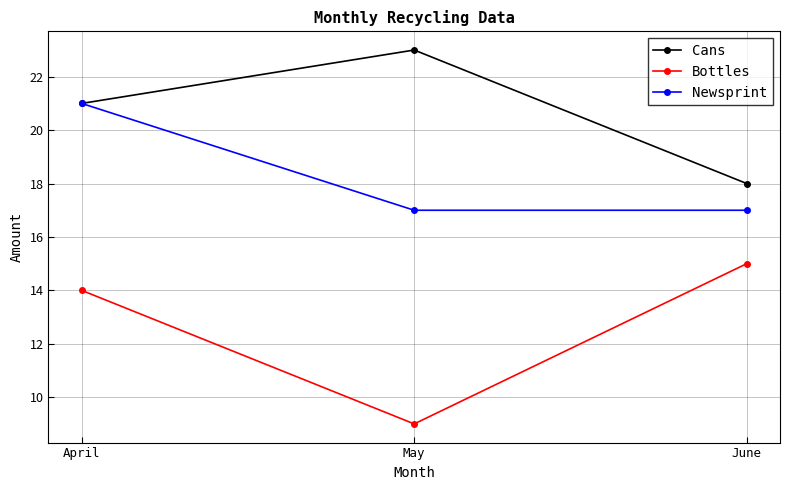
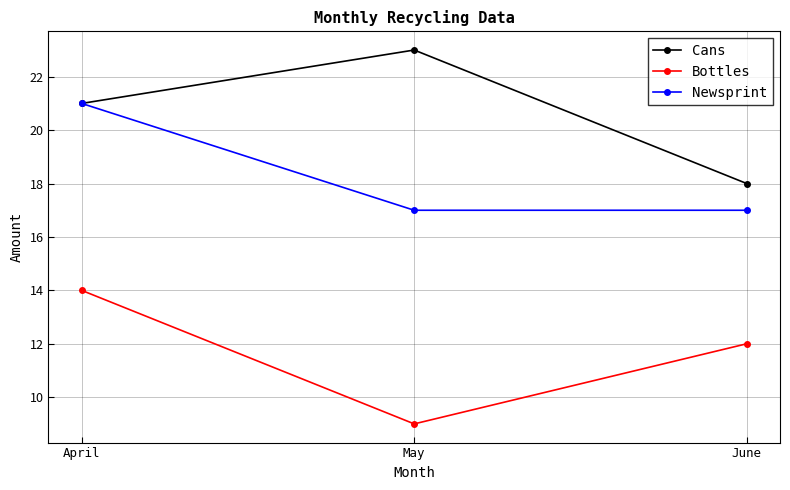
Bottles, June: 15 -> 12
